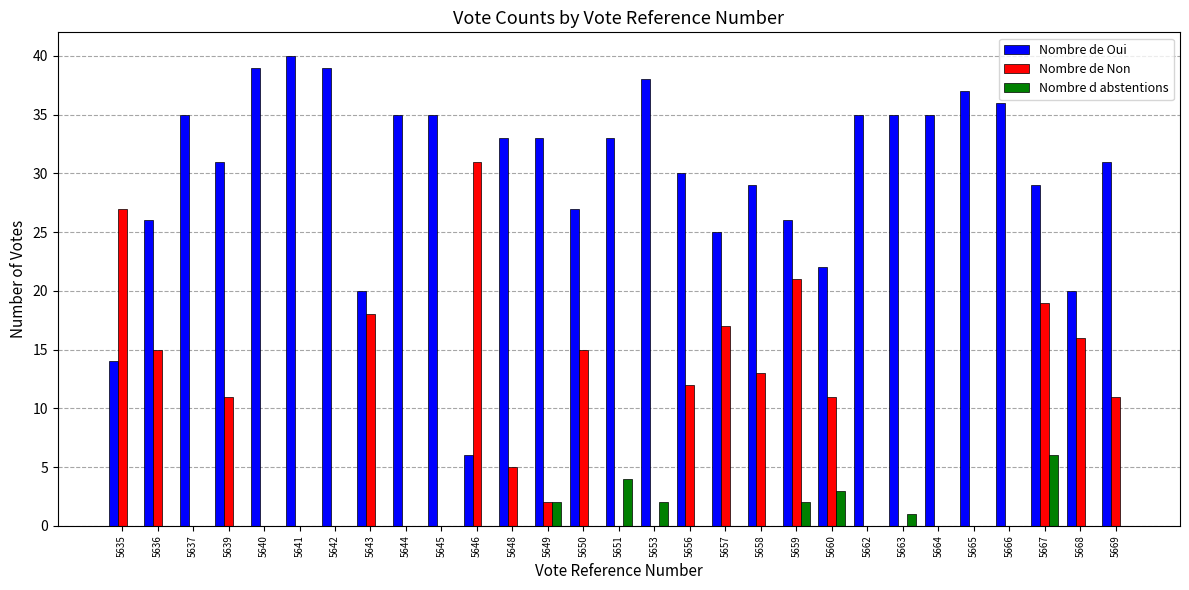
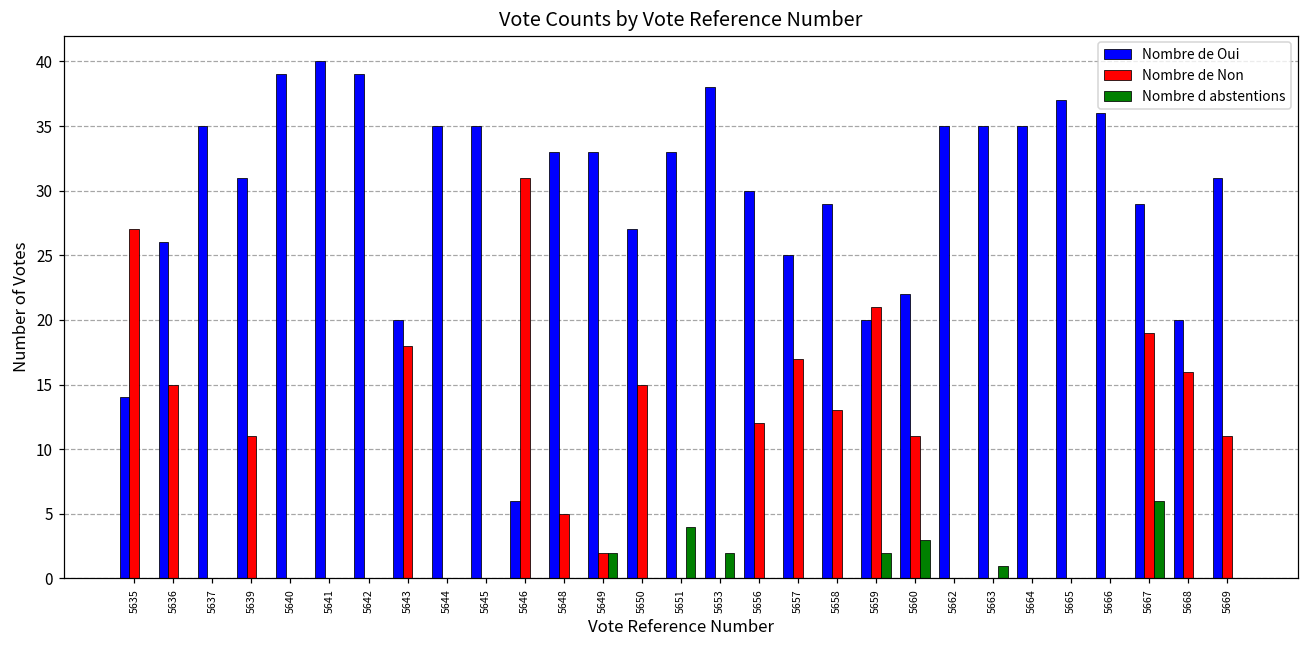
Nombre de Oui, 5659: 26 -> 20
